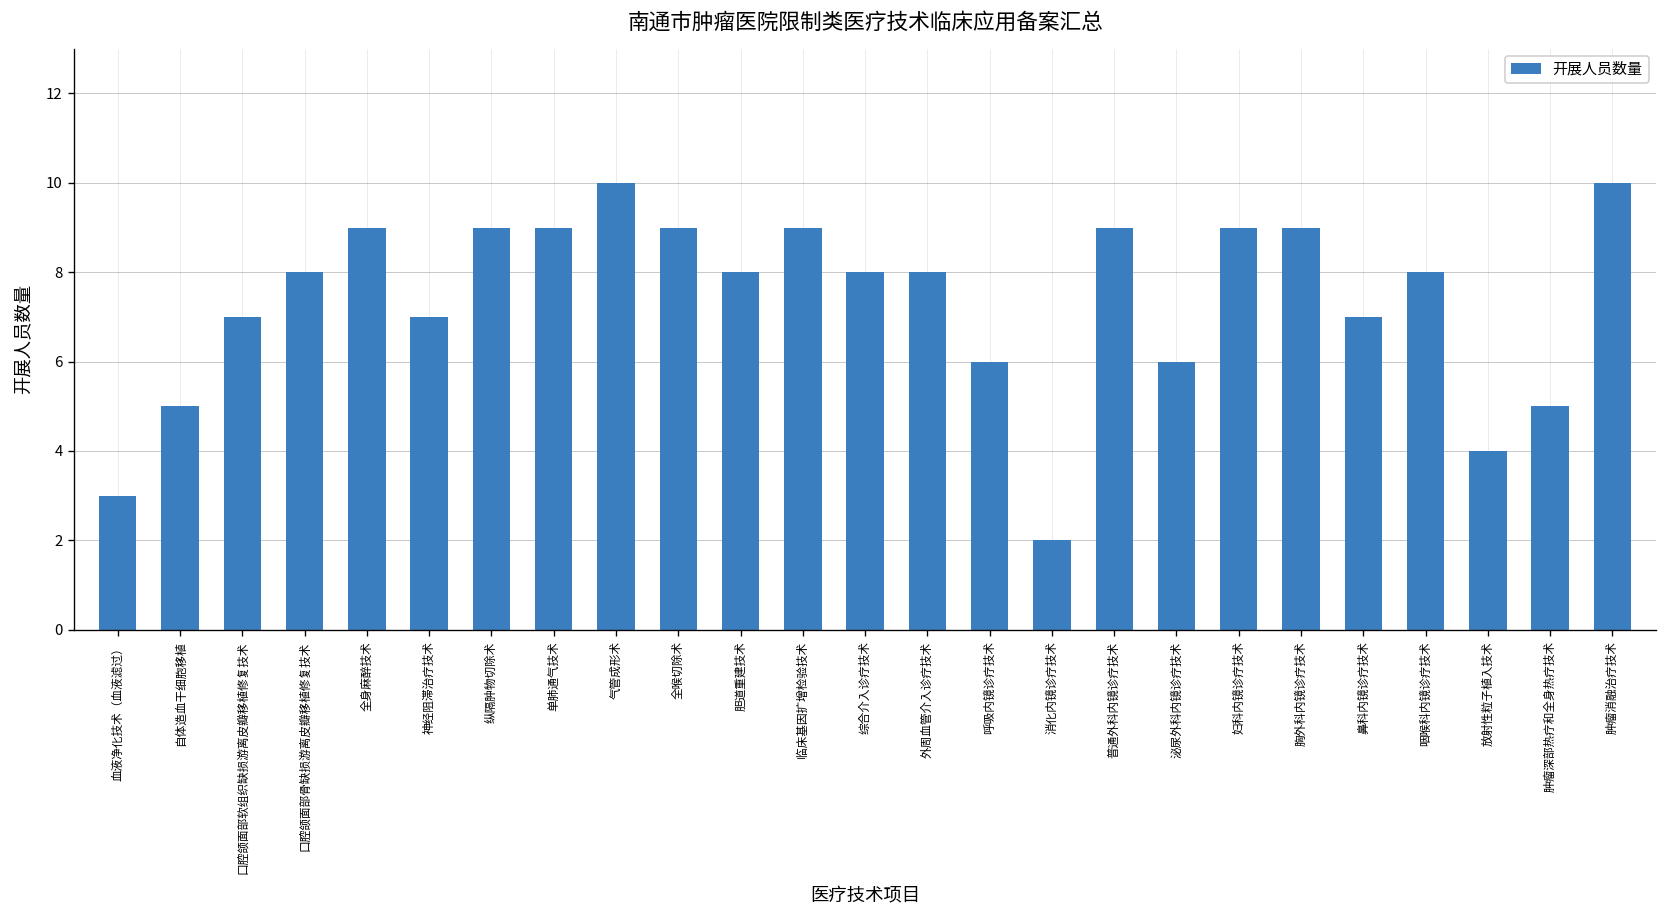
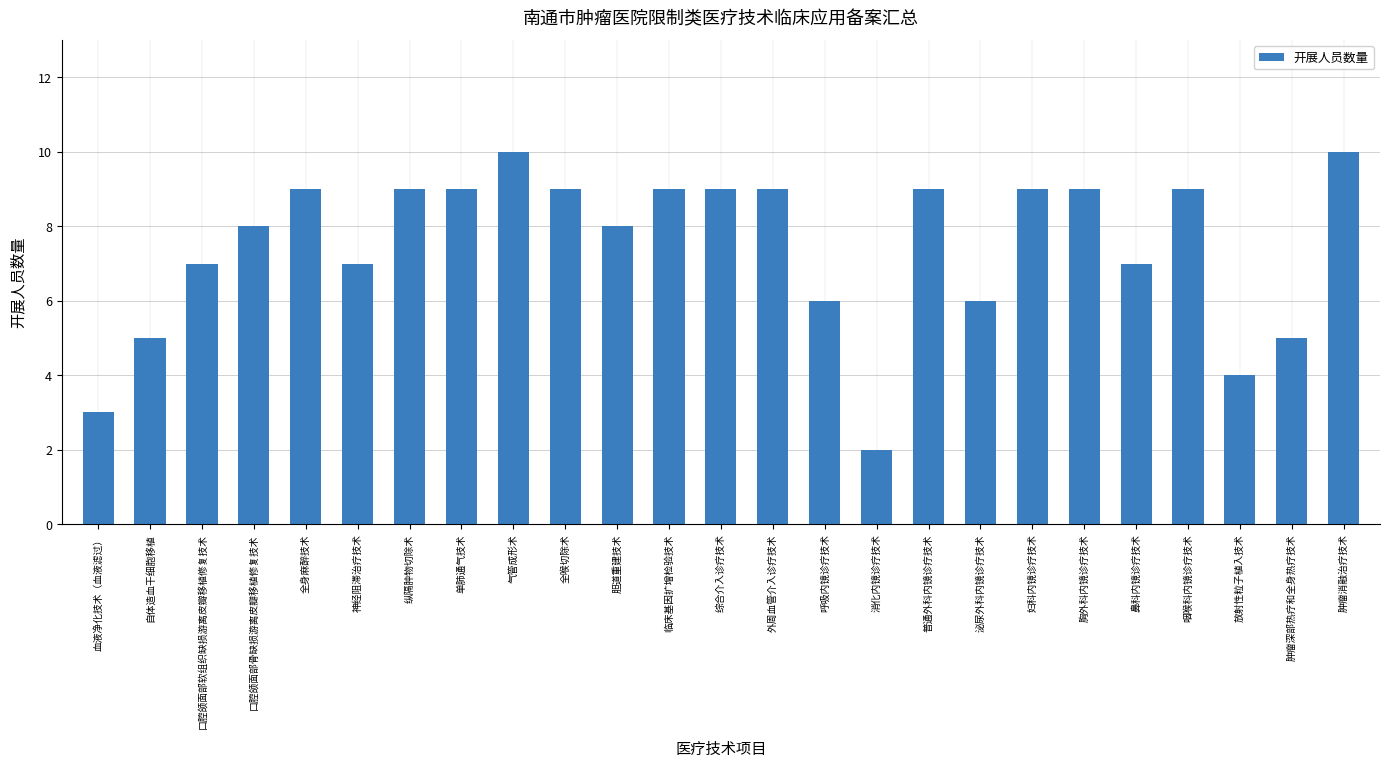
综合介入诊疗技术: 8 -> 9
外周血管介入诊疗技术: 8 -> 9
咽喉科内镜诊疗技术: 8 -> 9
